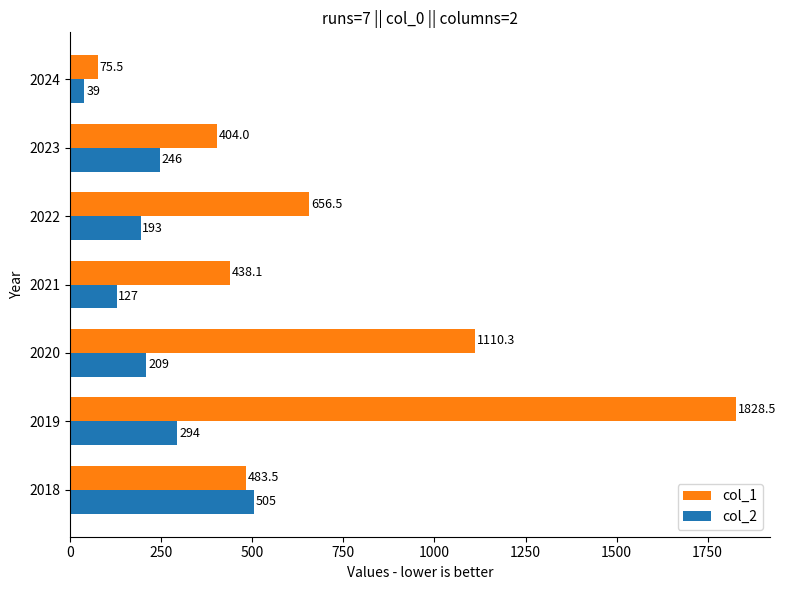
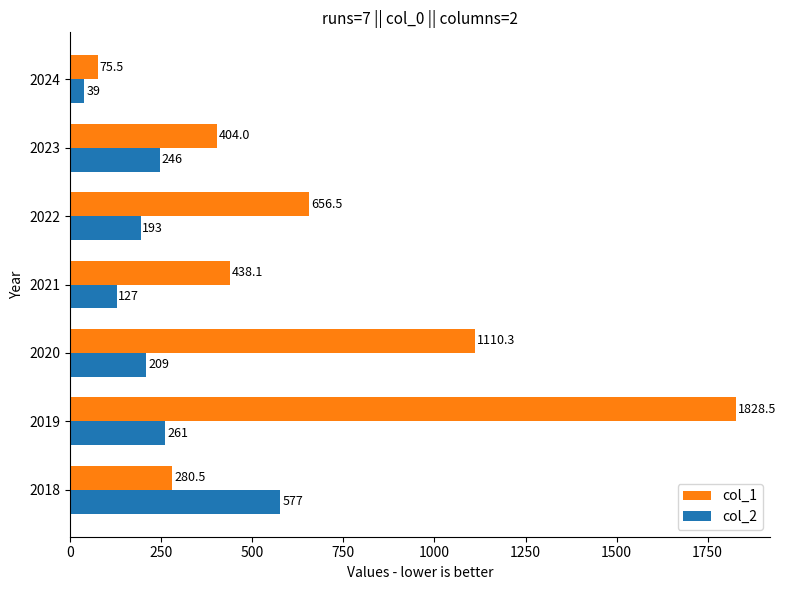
col_2, 2019: 294 -> 261
col_1, 2018: 483.5 -> 280.5
col_2, 2018: 505 -> 577
